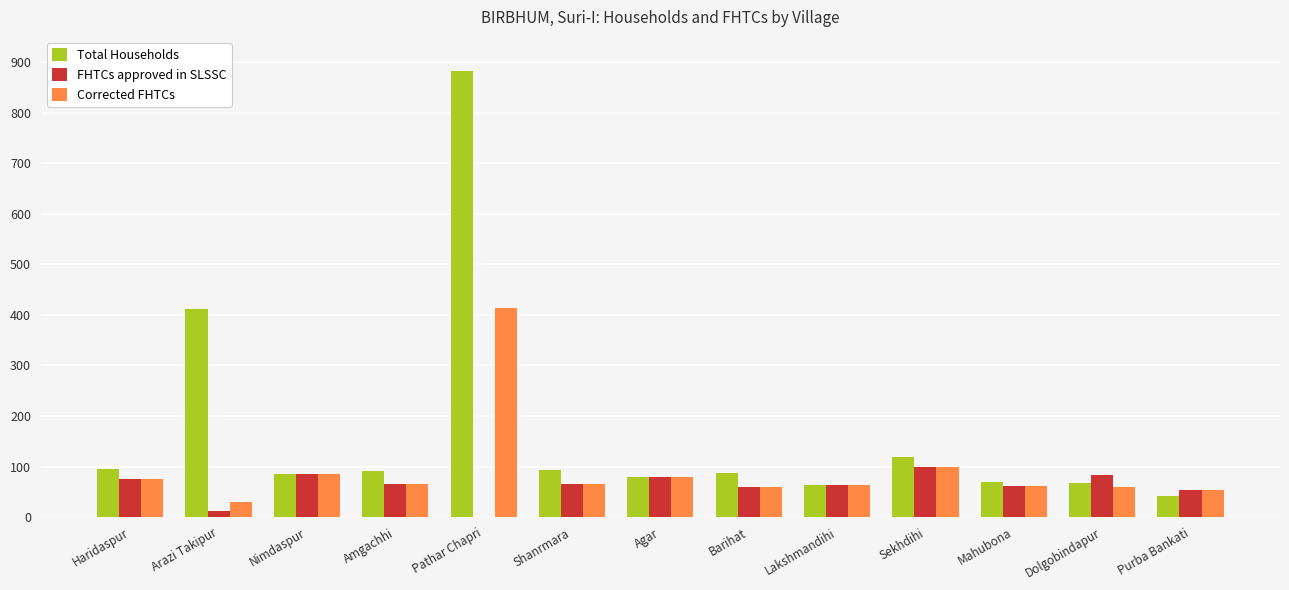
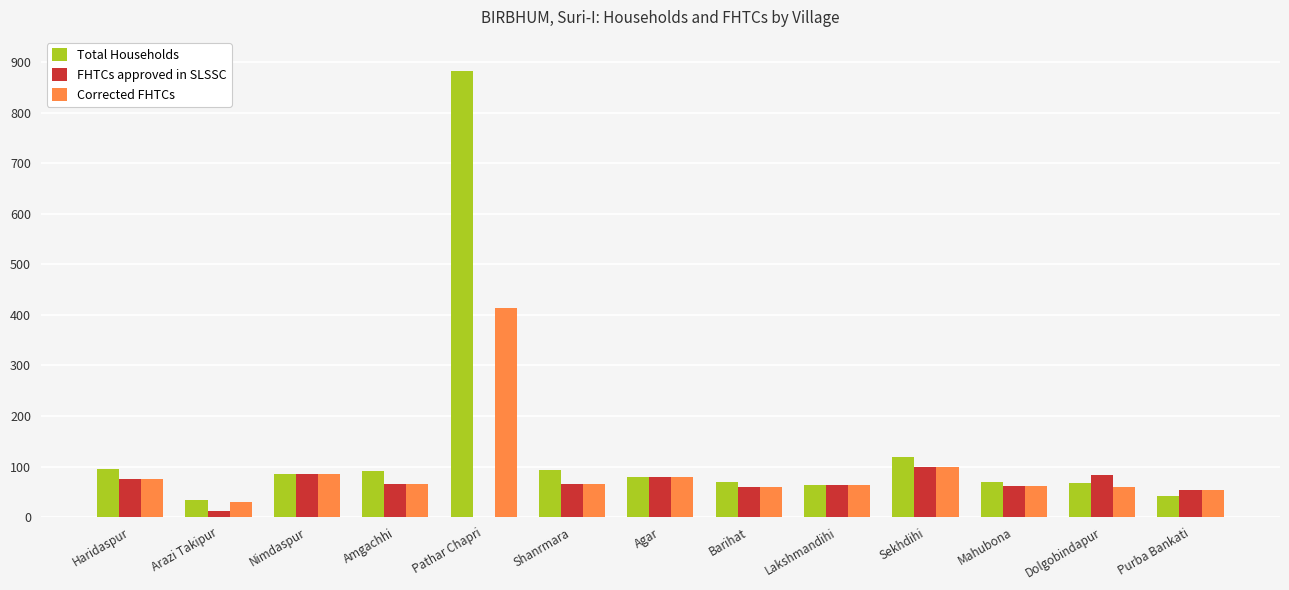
Total Households, Arazi Takipur: 410 -> 30
Total Households, Barihat: 90 -> 70
